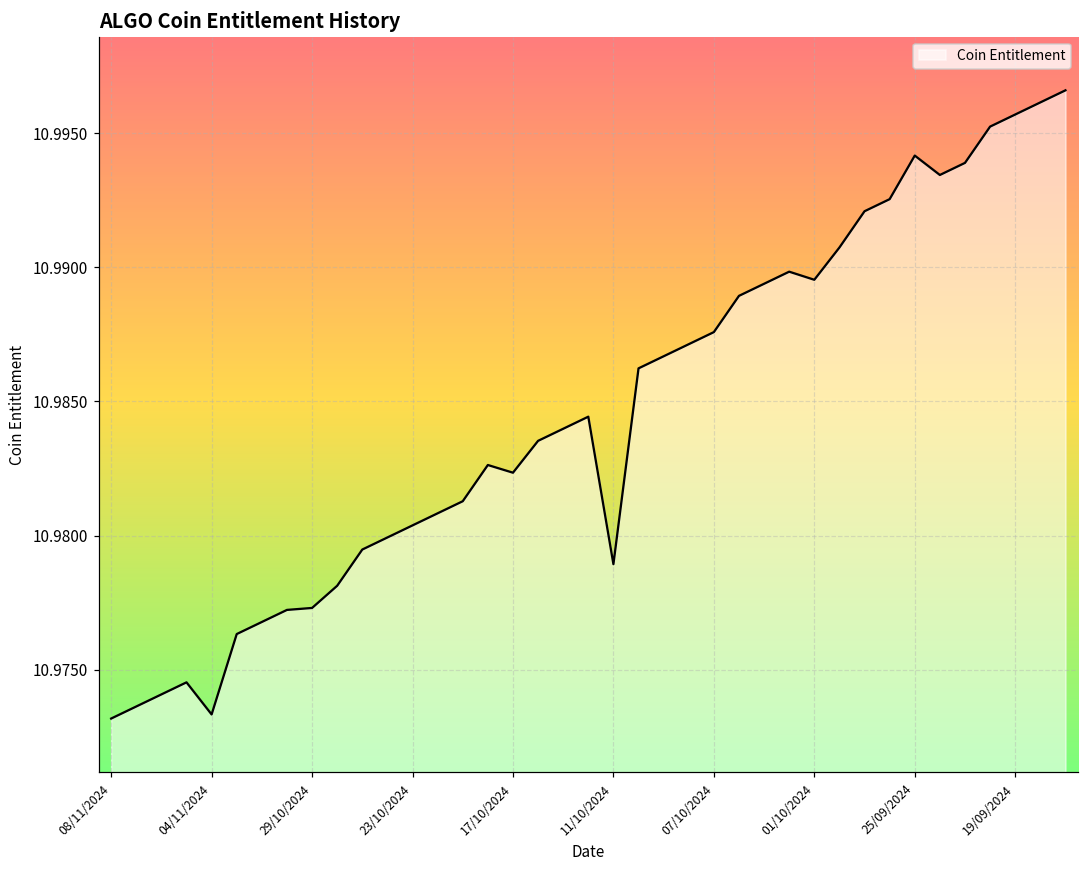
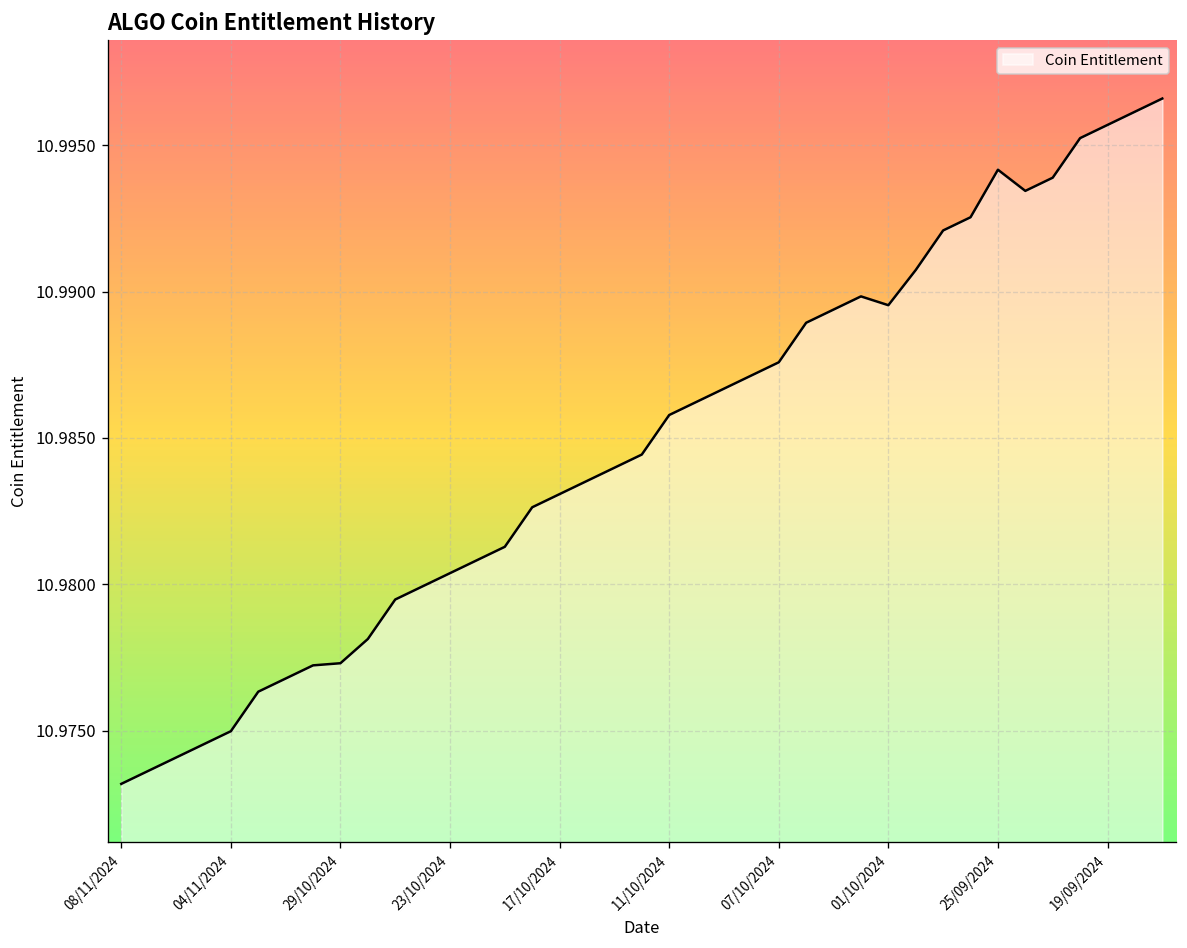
04/11/2024: 10.9733 -> 10.9750
17/10/2024: 10.9823 -> 10.9831
11/10/2024: 10.9789 -> 10.9858
